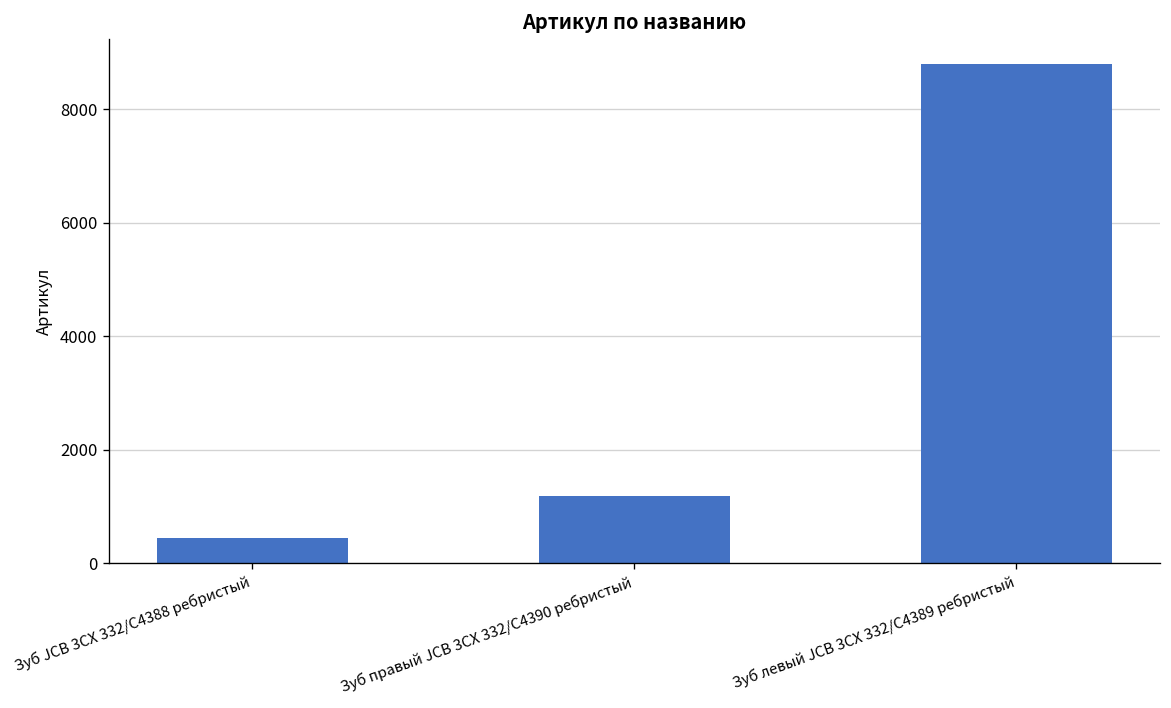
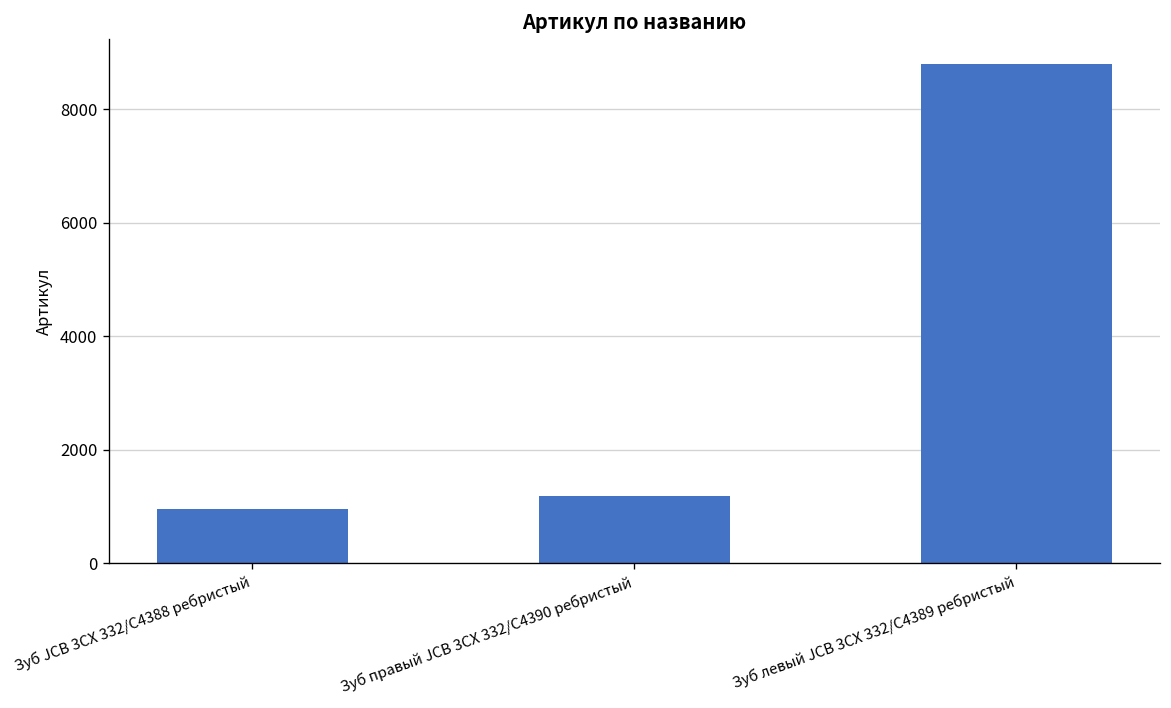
Зуб JCB 3CX 332/C4388 ребристый: 400 -> 1000
